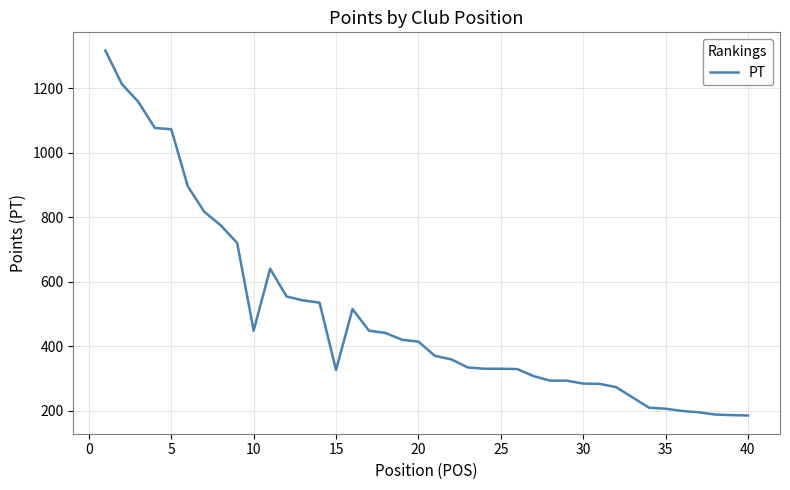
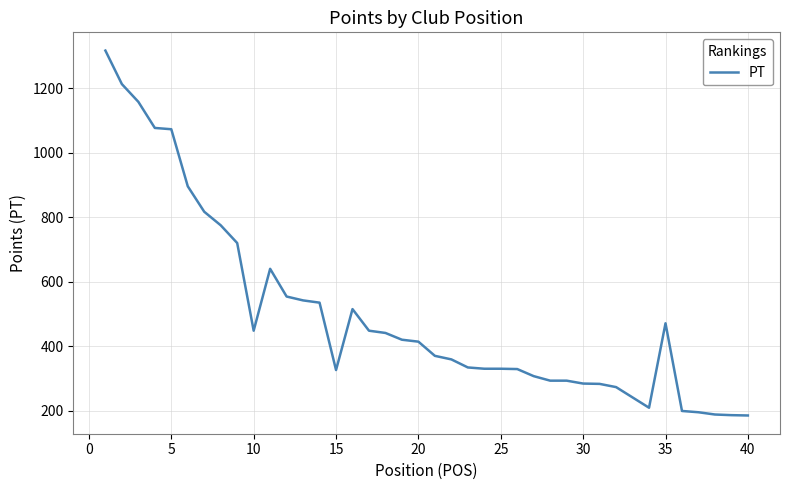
35: 210 -> 470
